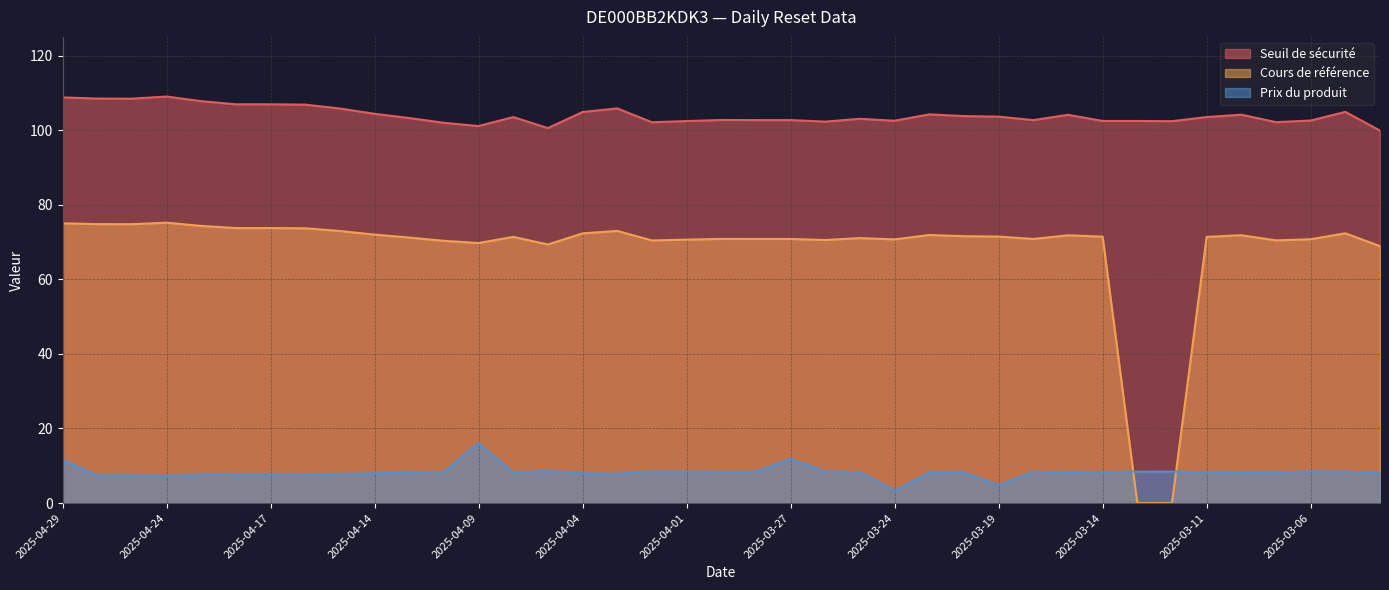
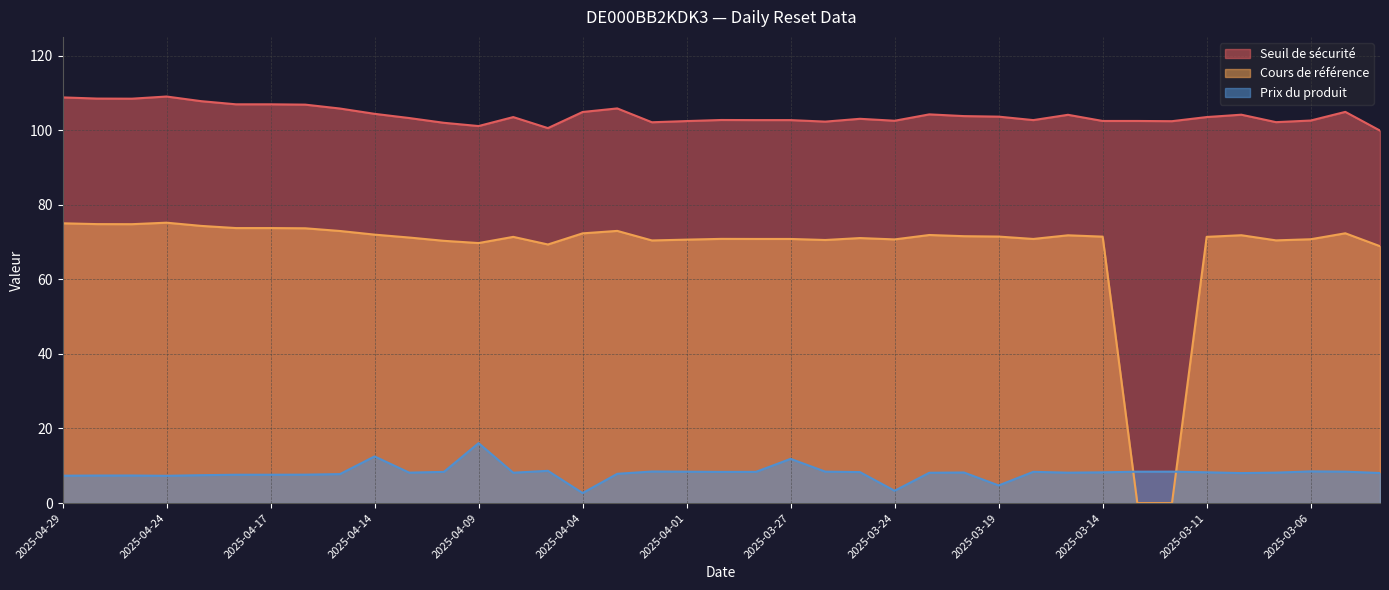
Prix du produit, 2025-04-29: 12 -> 7
Prix du produit, 2025-04-14: 8 -> 13
Prix du produit, 2025-04-04: 8 -> 3
